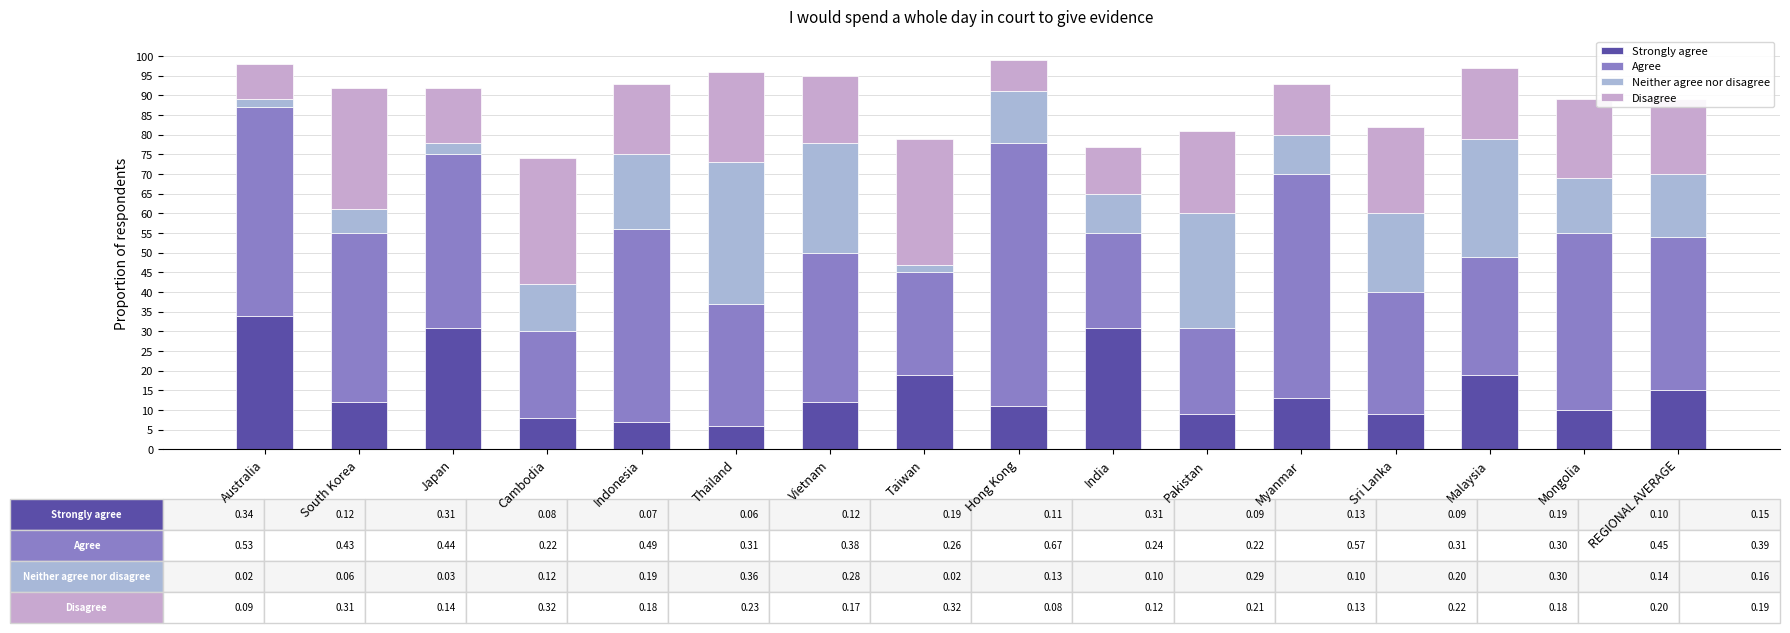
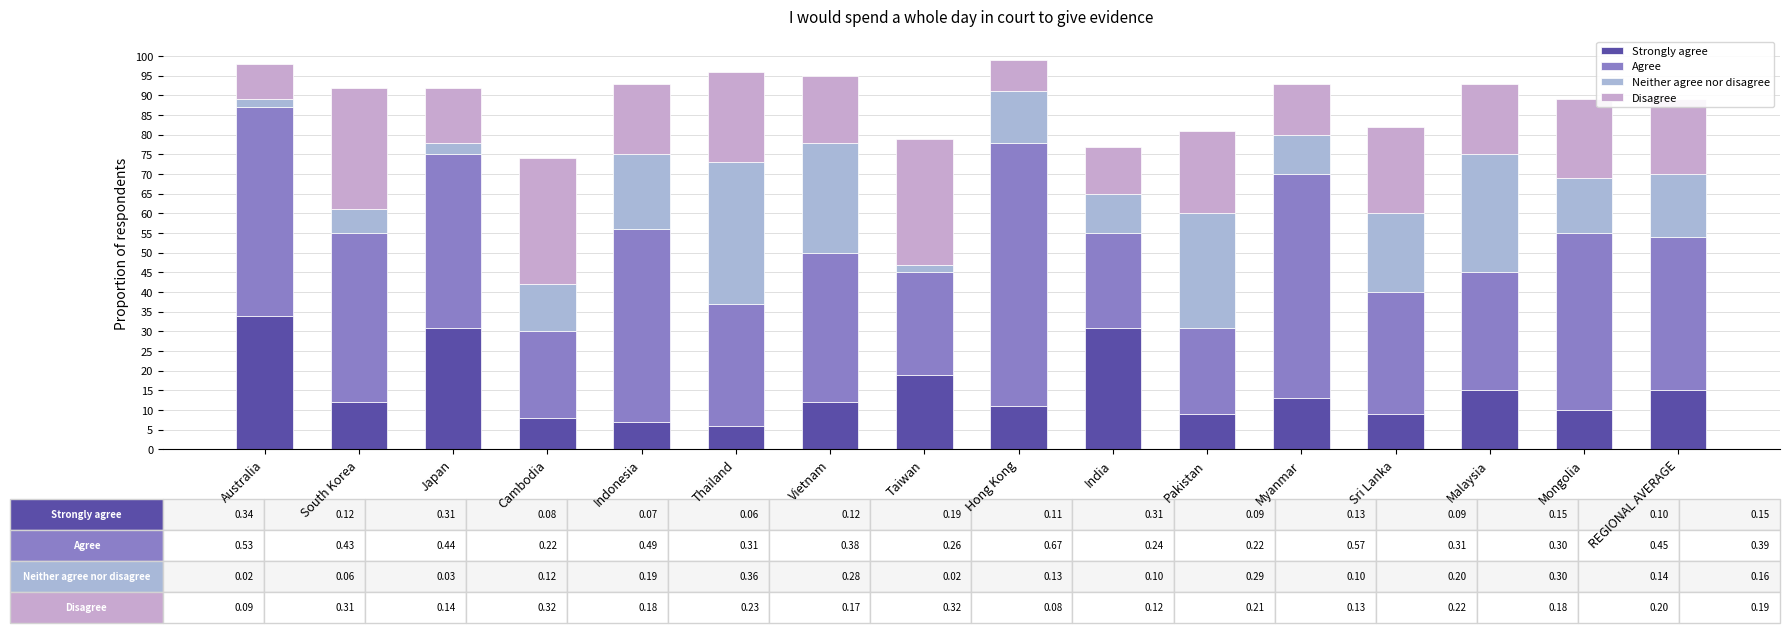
Strongly agree, Malaysia: 0.19 -> 0.15
